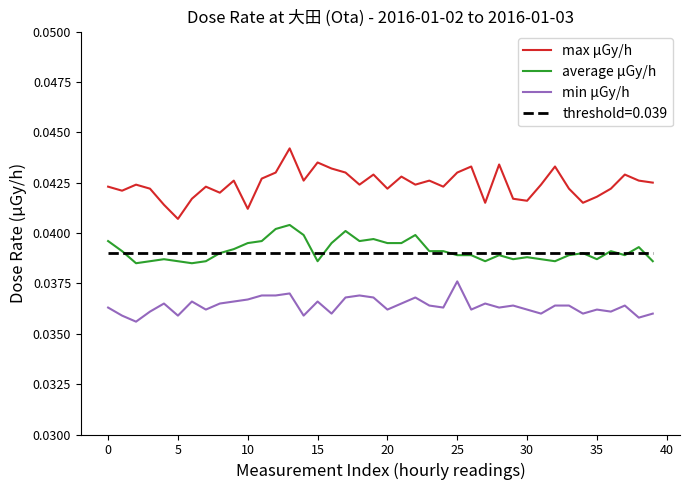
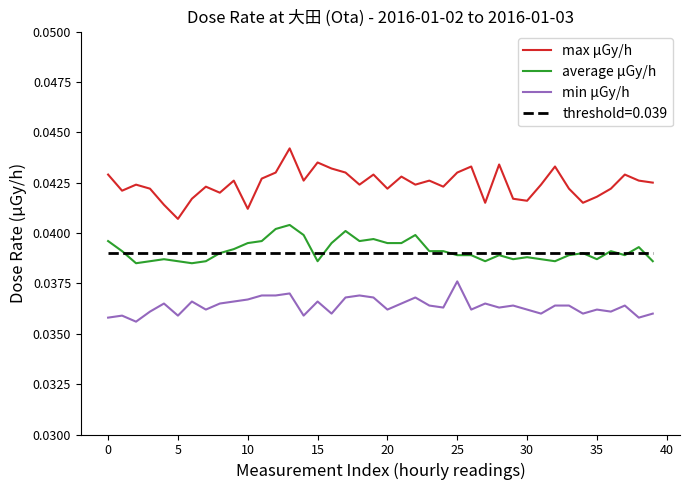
max μGy/h, 0: 0.0423 -> 0.0429
min μGy/h, 0: 0.0363 -> 0.0358
